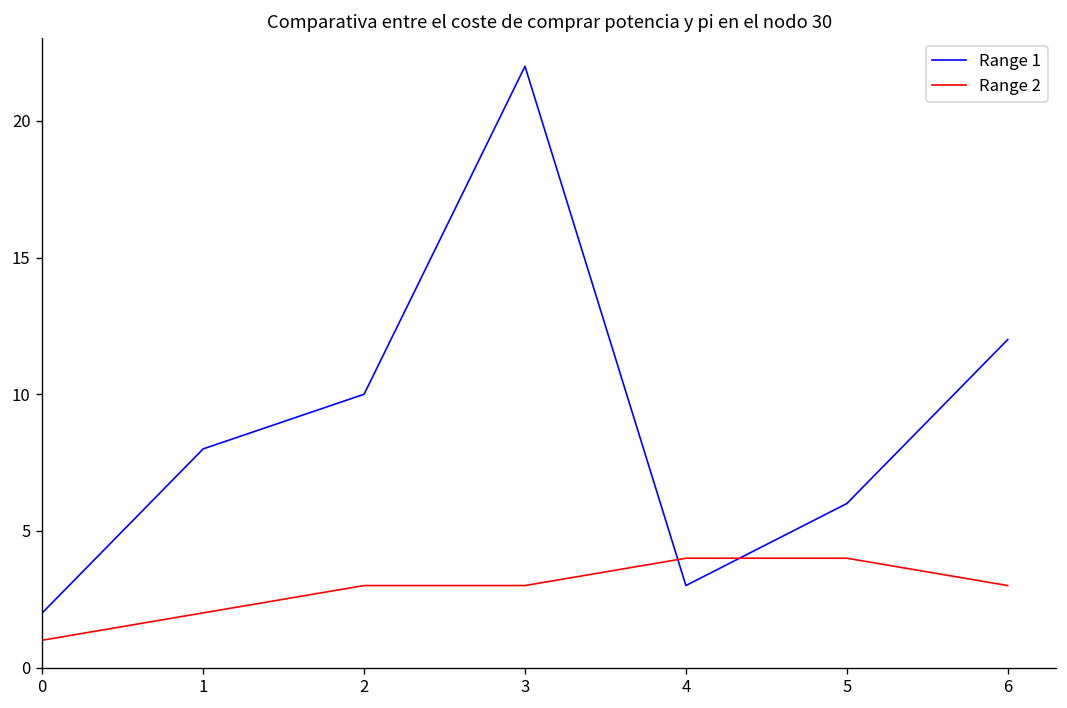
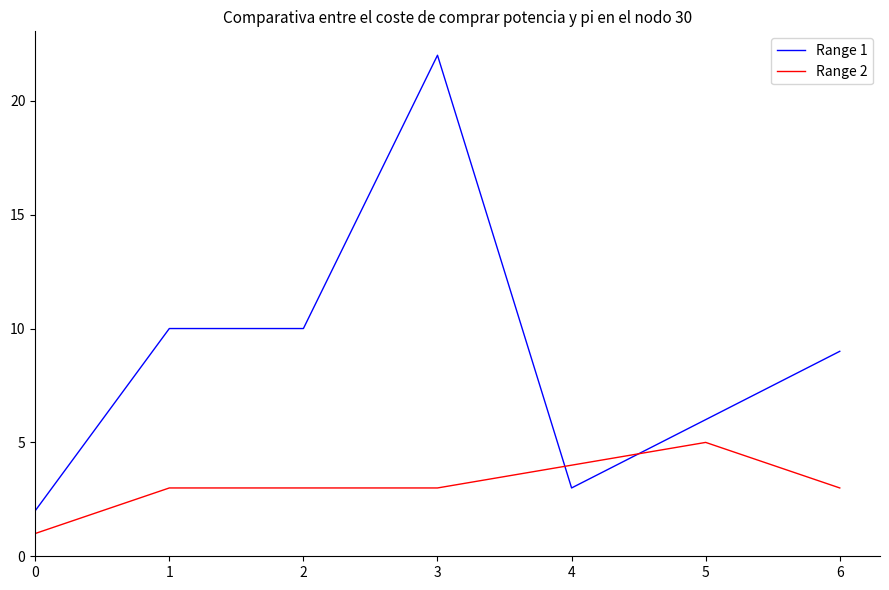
Range 1, 1: 8 -> 10
Range 2, 1: 2 -> 3
Range 2, 5: 4 -> 5
Range 1, 6: 12 -> 9
